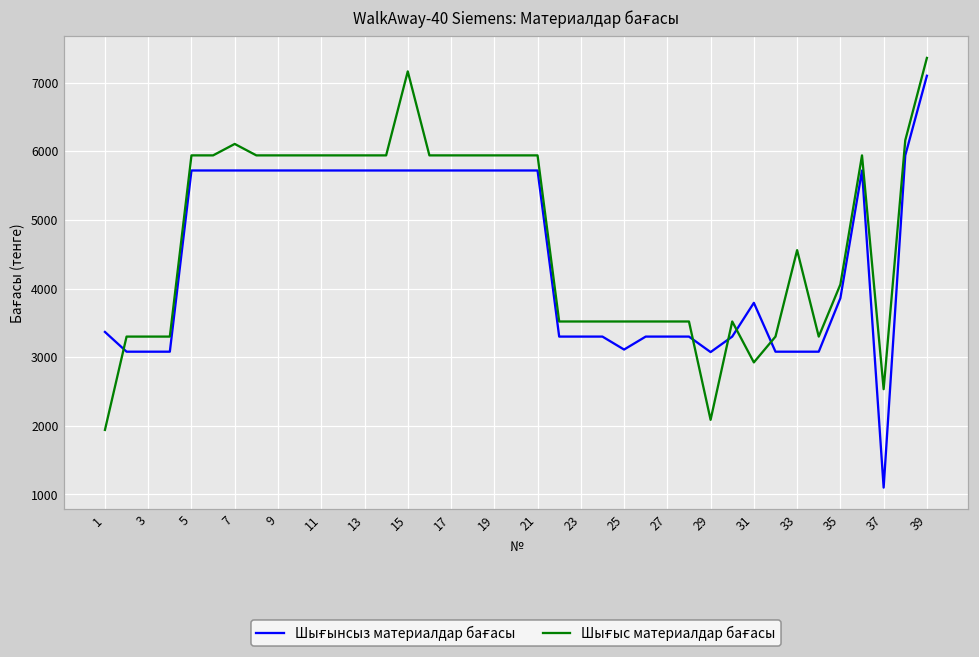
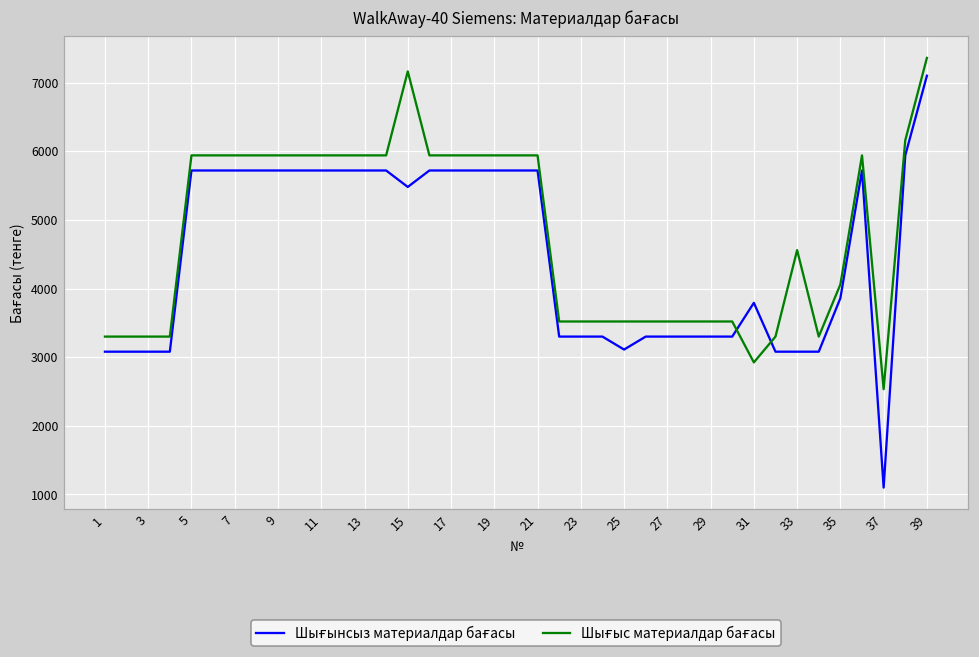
Шығынсыз материалдар бағасы, 1: 3400 -> 3100
Шығыс материалдар бағасы, 1: 1900 -> 3300
Шығыс материалдар бағасы, 7: 6100 -> 5900
Шығынсыз материалдар бағасы, 15: 5700 -> 5500
Шығынсыз материалдар бағасы, 29: 3100 -> 3300
Шығыс материалдар бағасы, 29: 2100 -> 3500
